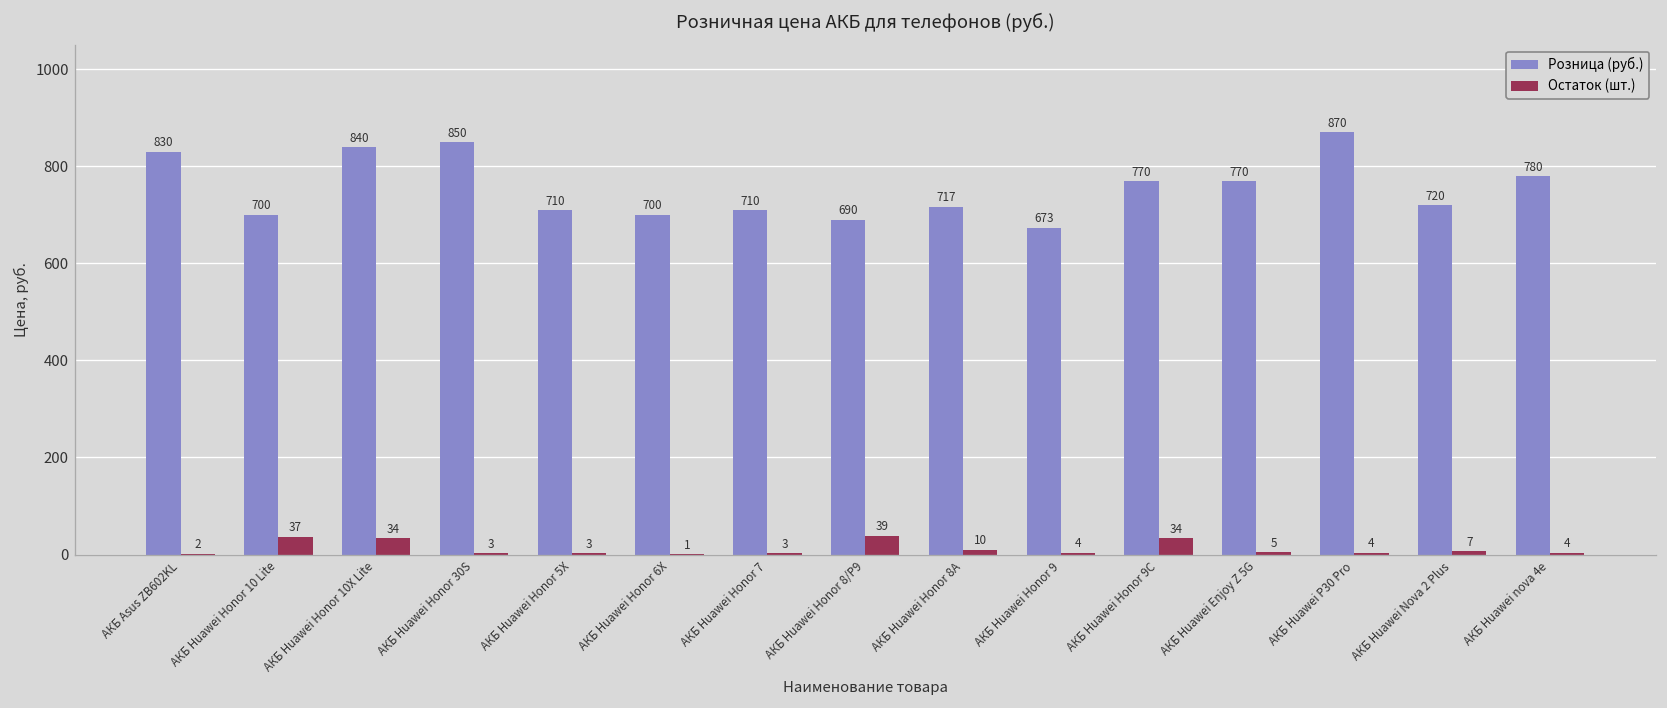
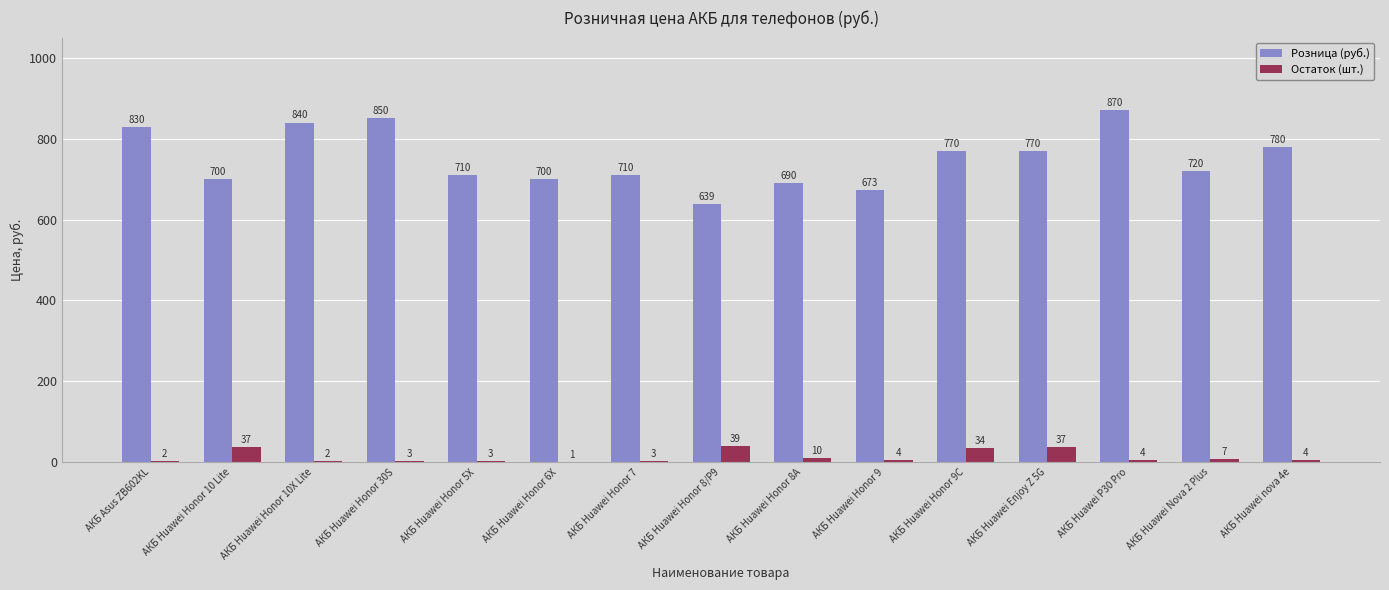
Остаток (шт.), АКБ Huawei Honor 10X Lite: 34 -> 2
Розница (руб.), АКБ Huawei Honor 8/P9: 690 -> 639
Розница (руб.), АКБ Huawei Honor 8A: 717 -> 690
Остаток (шт.), АКБ Huawei Enjoy Z 5G: 5 -> 37
